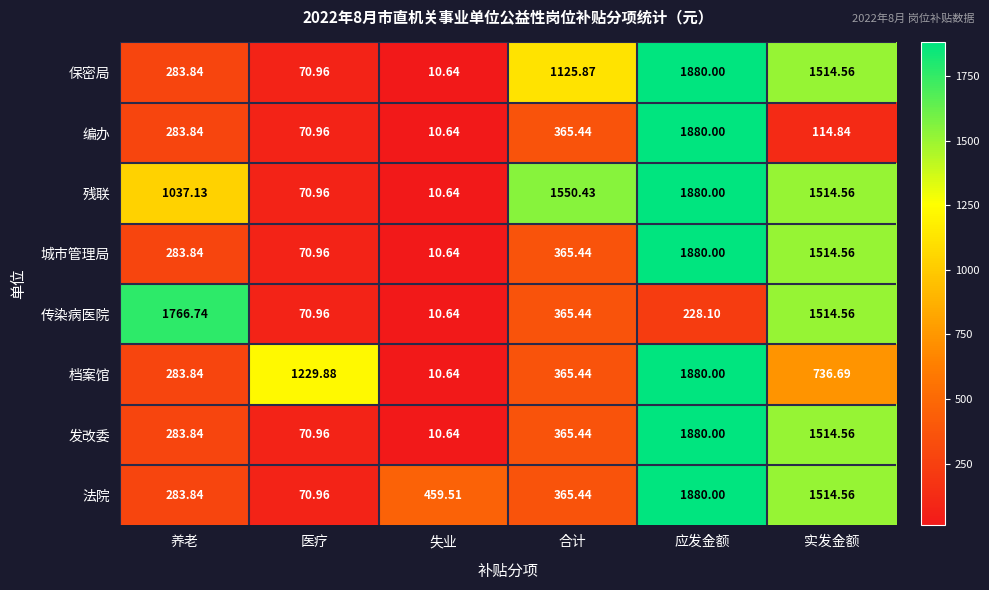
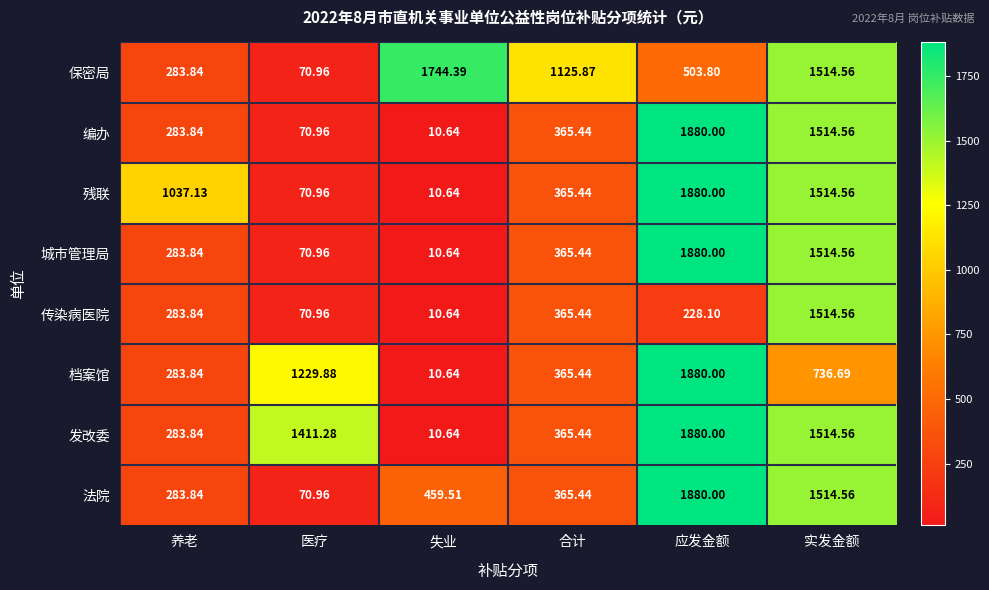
保密局, 失业: 10.64 -> 1744.39
保密局, 应发金额: 1880.00 -> 503.80
编办, 实发金额: 114.84 -> 1514.56
残联, 合计: 1550.43 -> 365.44
传染病医院, 养老: 1766.74 -> 283.84
发改委, 医疗: 70.96 -> 1411.28
